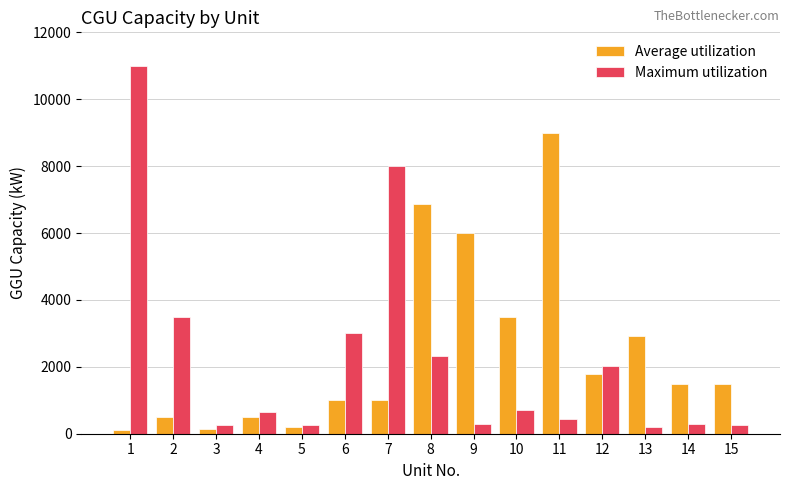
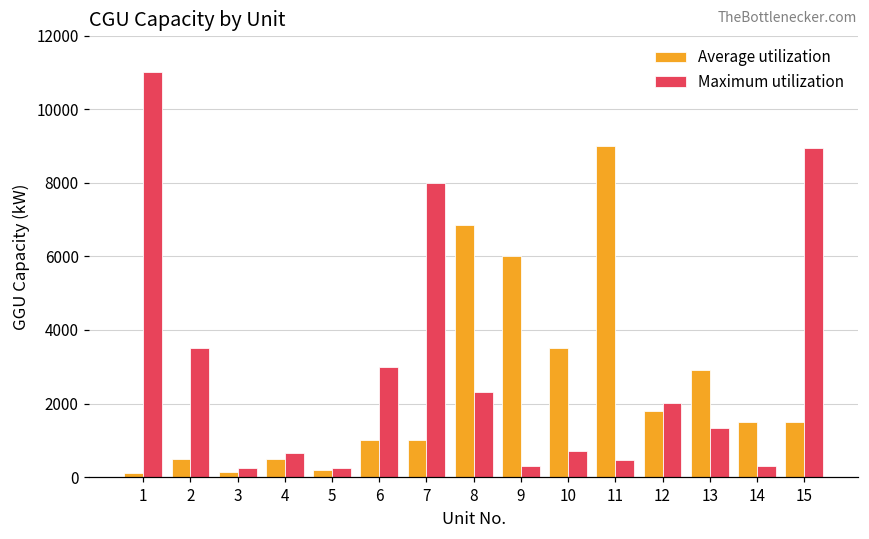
Maximum utilization, 13: 200 -> 1300
Maximum utilization, 15: 300 -> 9000
